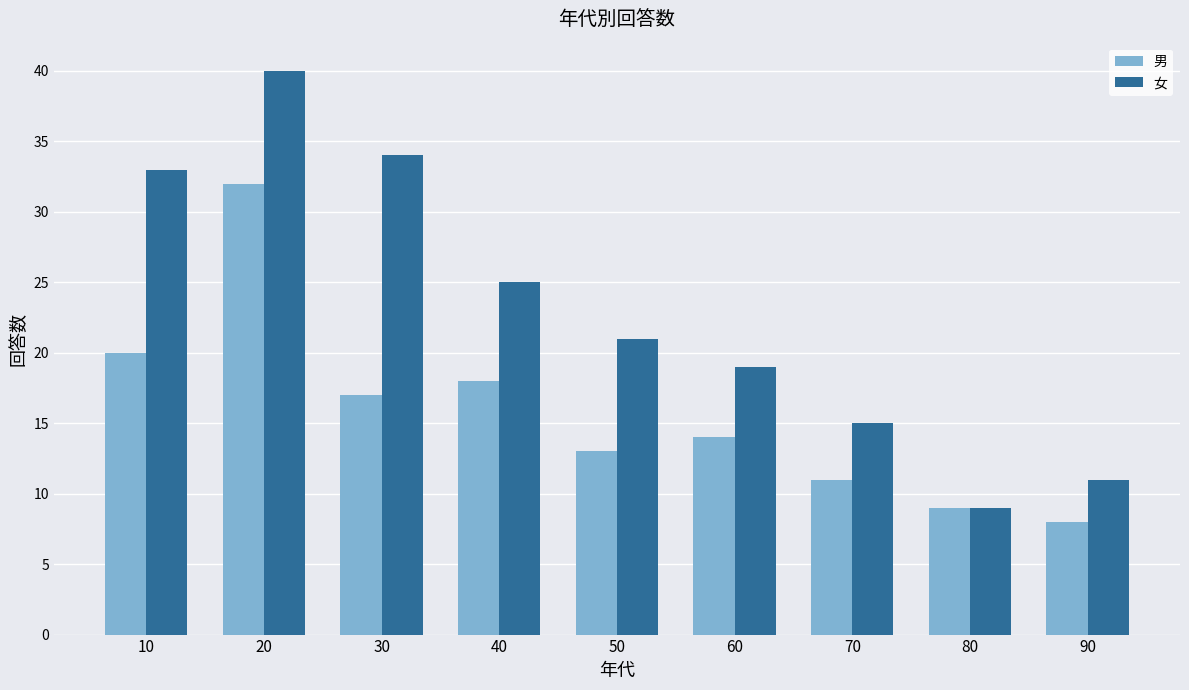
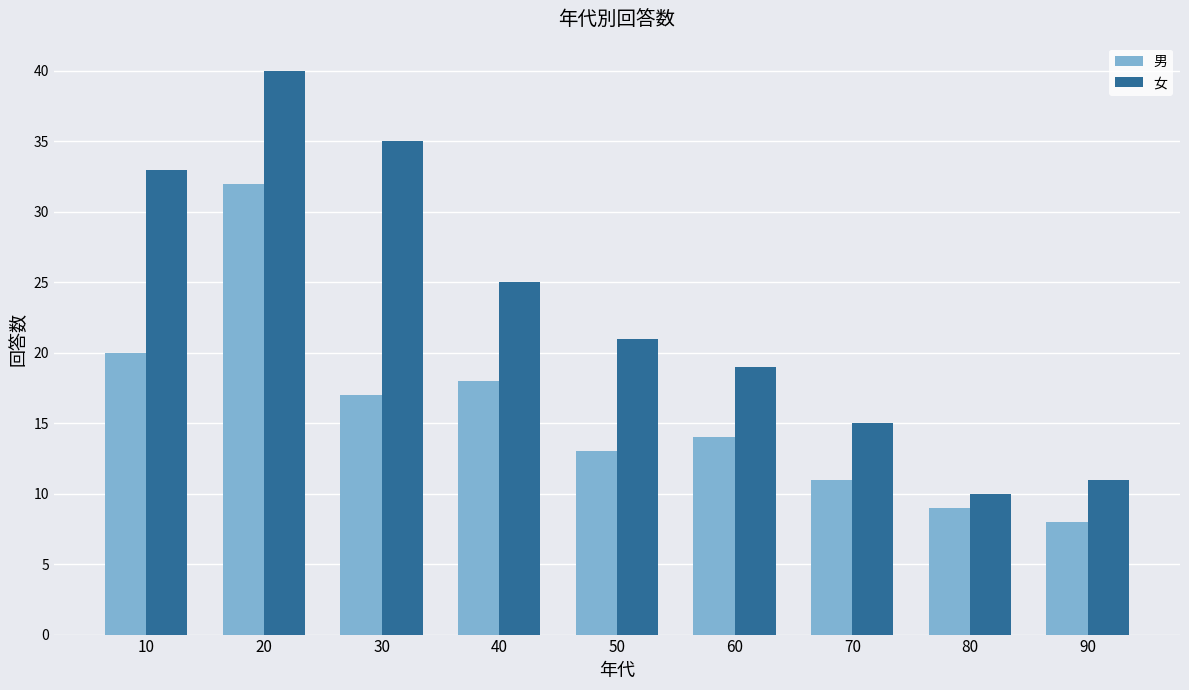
女, 30: 34 -> 35
女, 80: 9 -> 10
